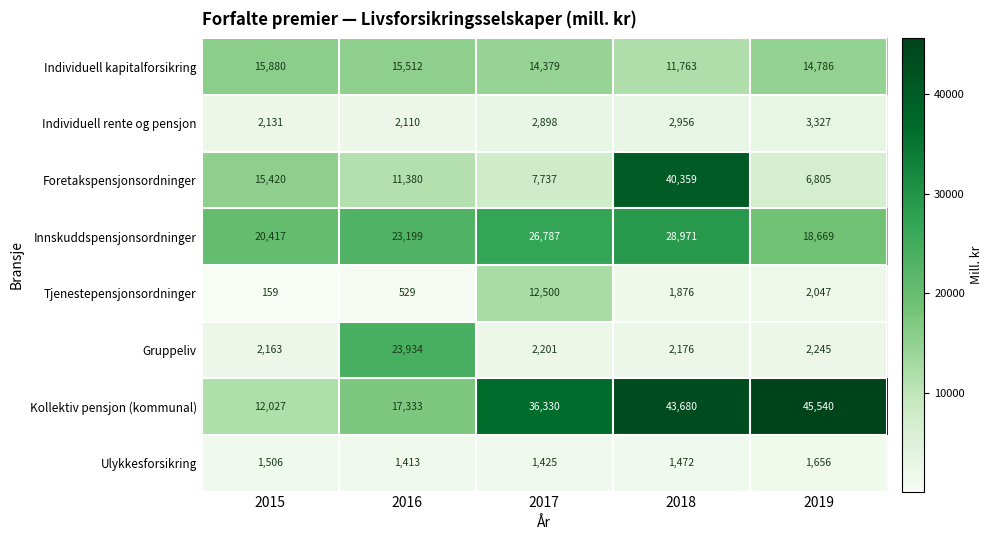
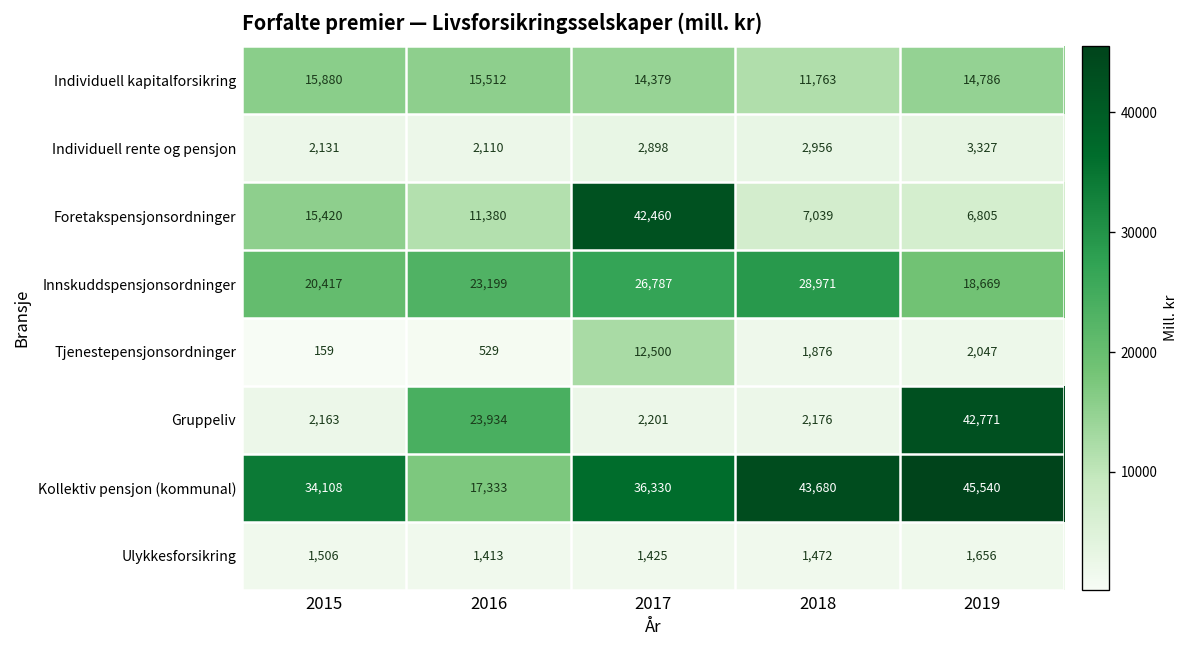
Foretakspensjonsordninger, 2017: 7,737 -> 42,460
Foretakspensjonsordninger, 2018: 40,359 -> 7,039
Gruppeliv, 2019: 2,245 -> 42,771
Kollektiv pensjon (kommunal), 2015: 12,027 -> 34,108
